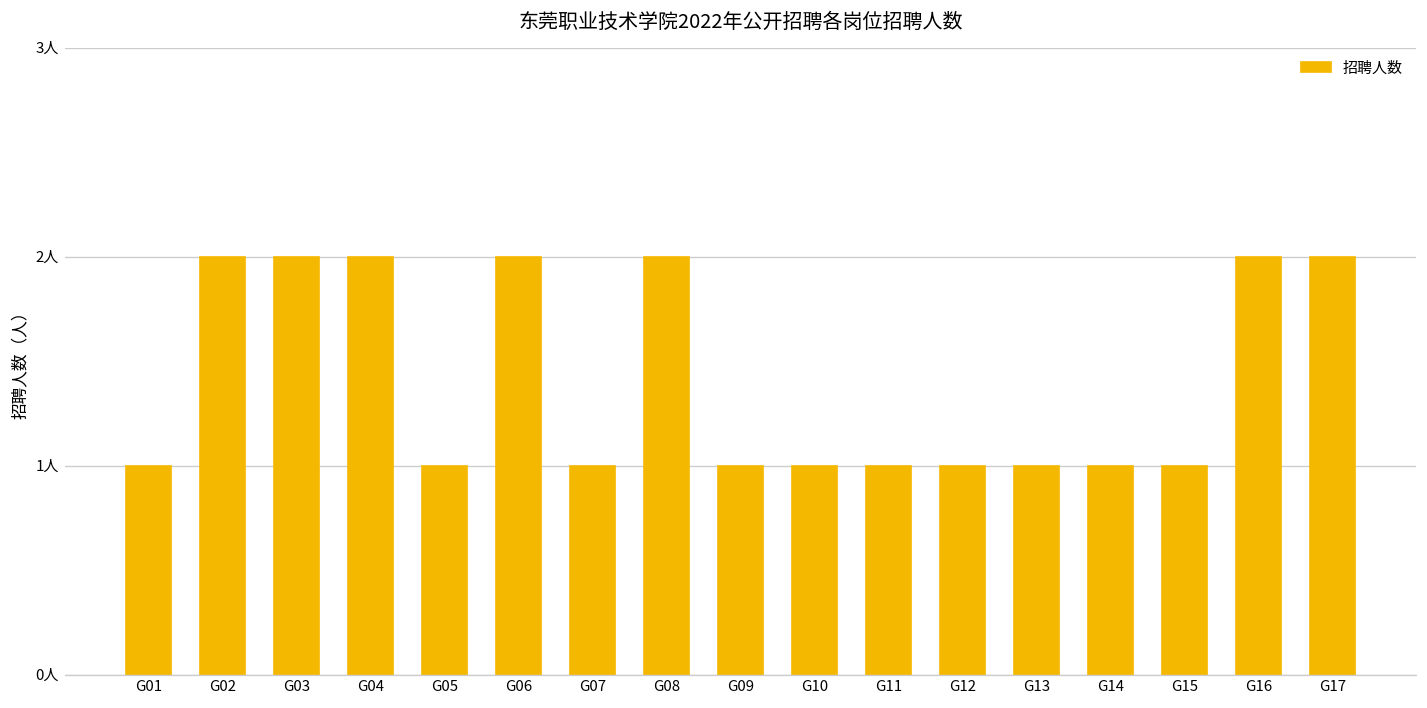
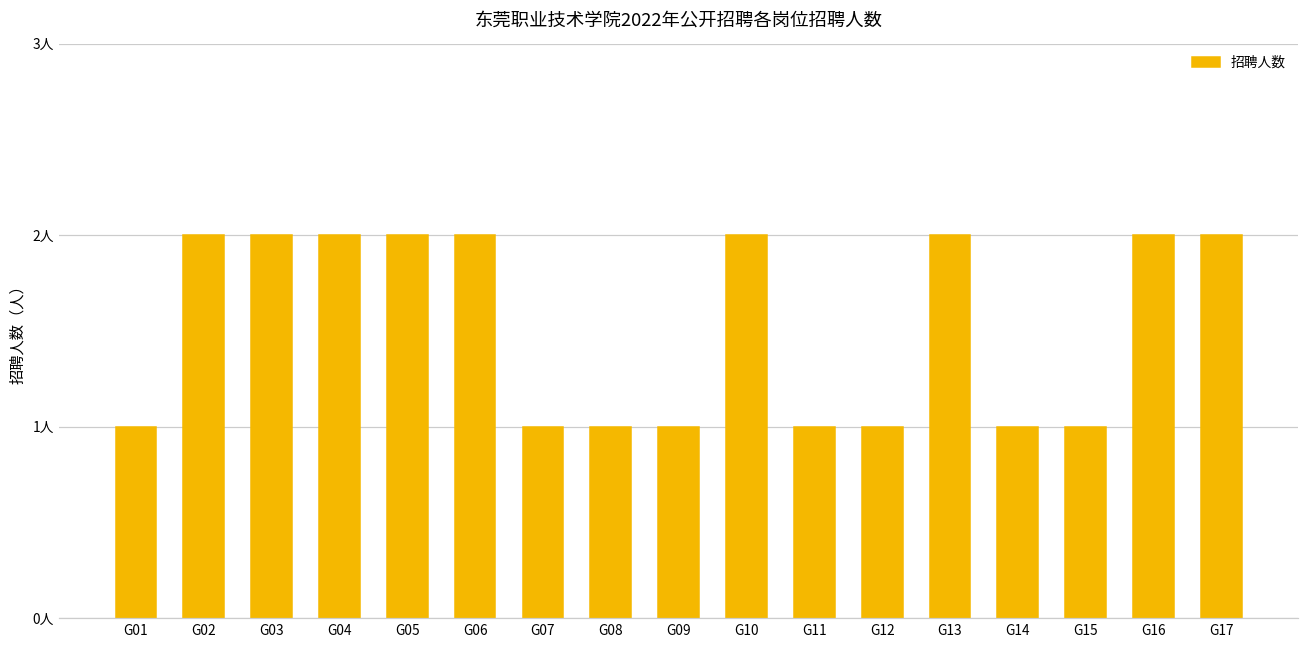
G05: 1人 -> 2人
G08: 2人 -> 1人
G10: 1人 -> 2人
G13: 1人 -> 2人
